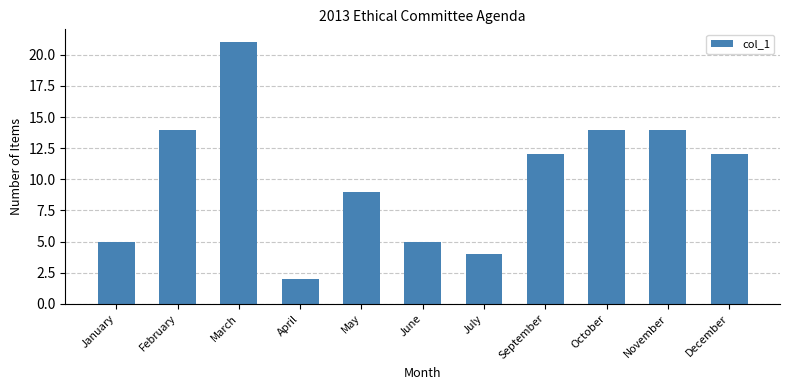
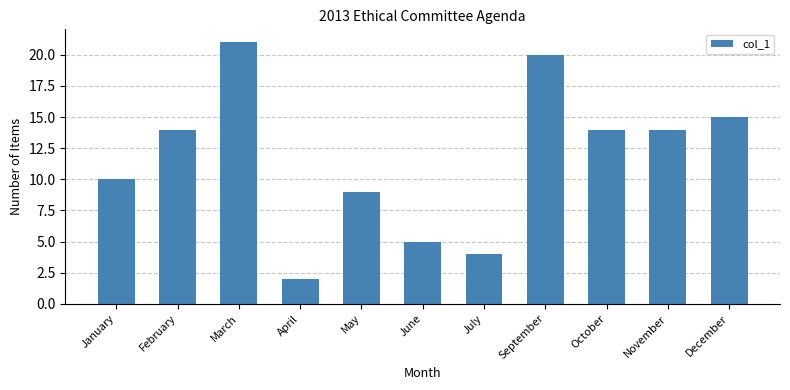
January: 5 -> 10
September: 12 -> 20
December: 12 -> 15
